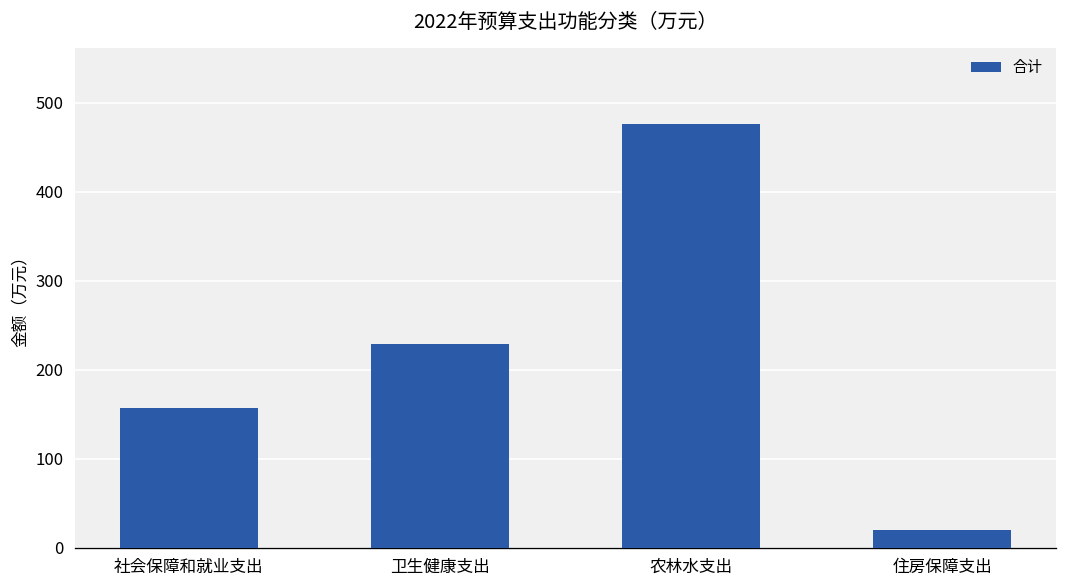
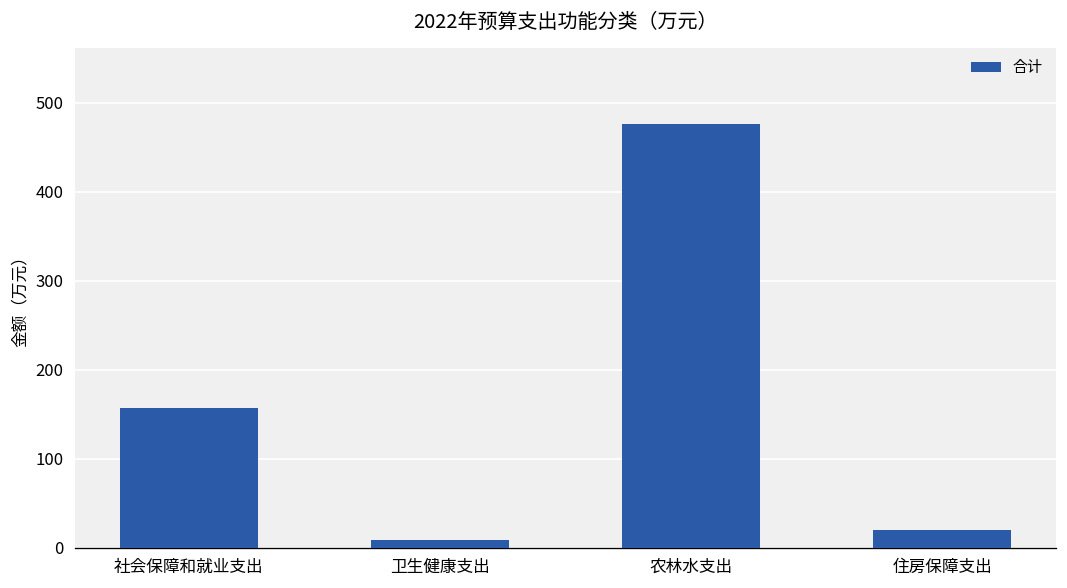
卫生健康支出: 230 -> 10
